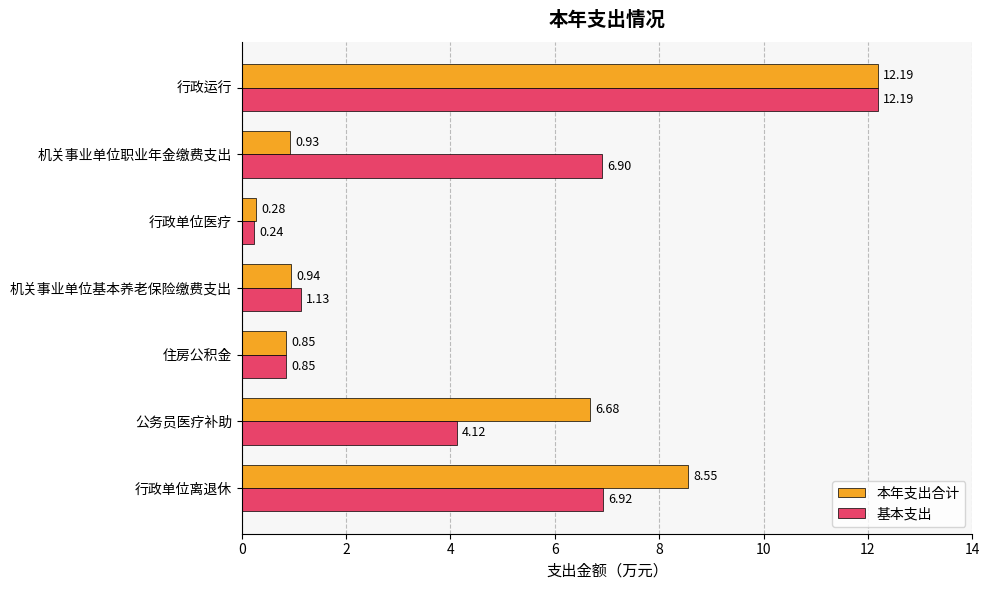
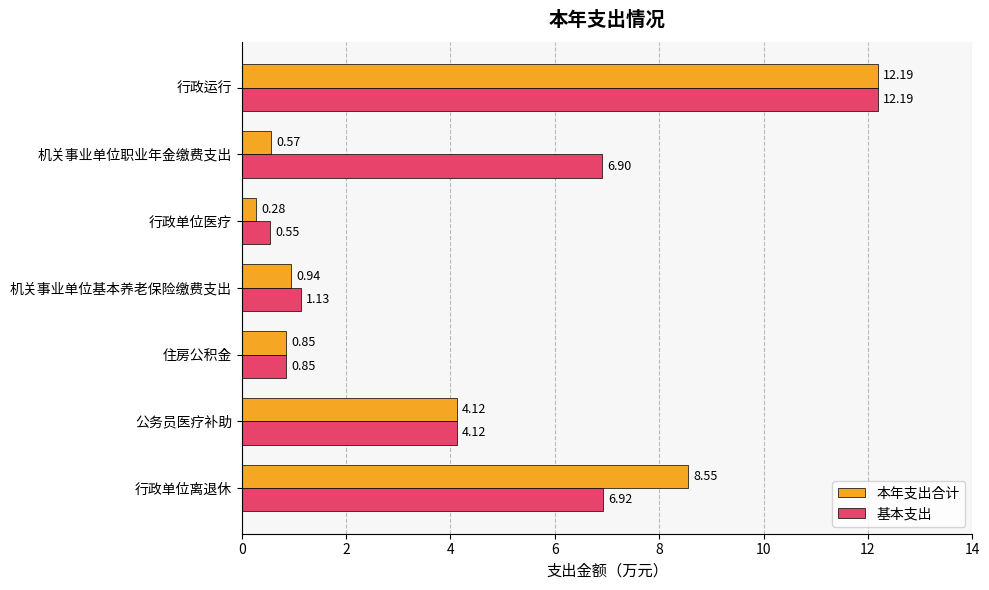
本年支出合计, 机关事业单位职业年金缴费支出: 0.93 -> 0.57
基本支出, 行政单位医疗: 0.24 -> 0.55
本年支出合计, 公务员医疗补助: 6.68 -> 4.12
